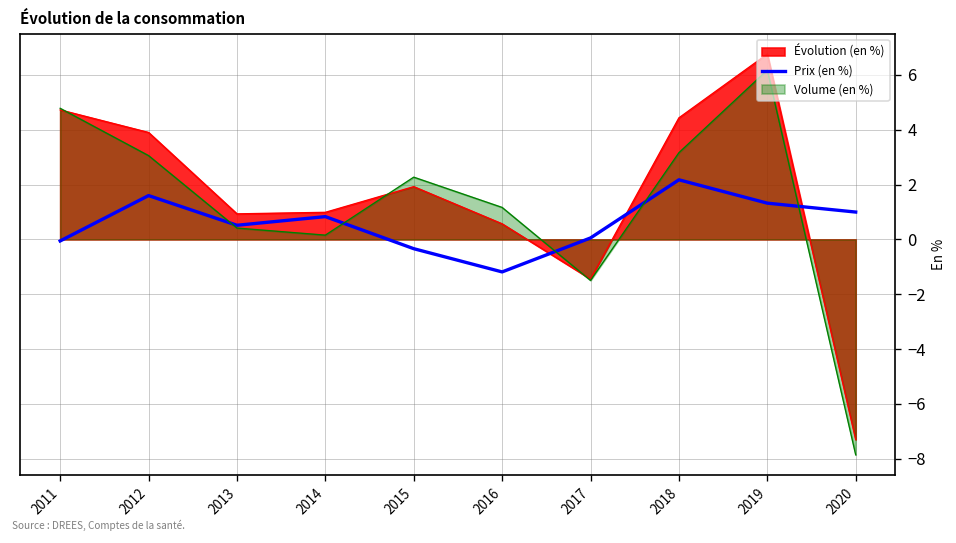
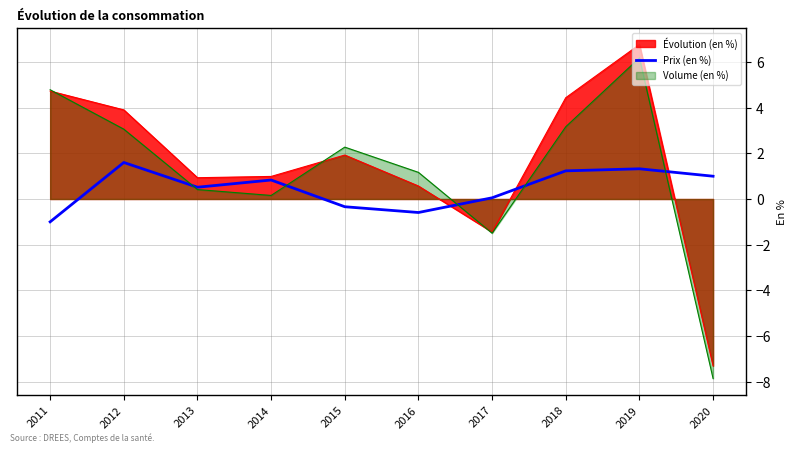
Prix (en %), 2011: -0.1 -> -1.0
Prix (en %), 2016: -1.2 -> -0.6
Prix (en %), 2018: 2.2 -> 1.2
